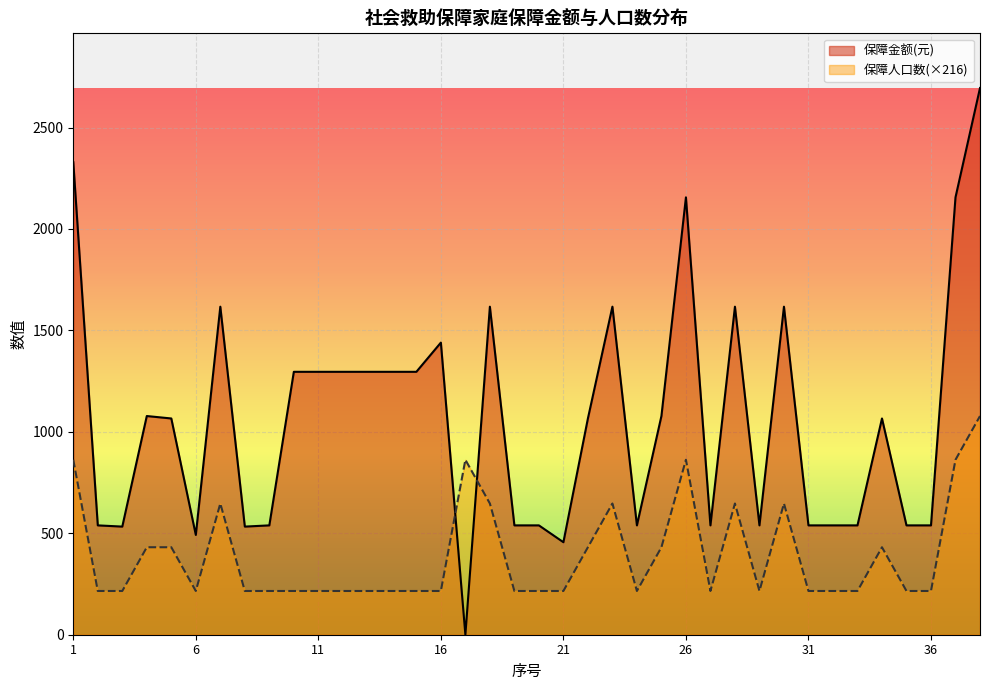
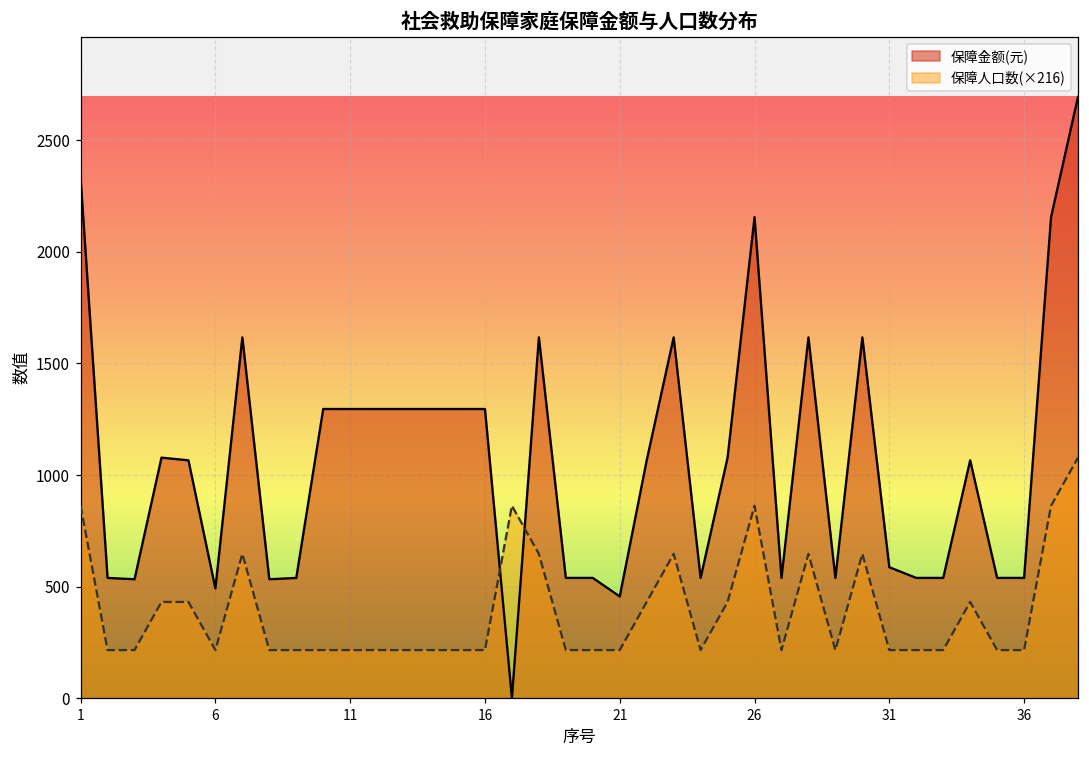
保障金额(元), 16: 1440 -> 1300
保障金额(元), 31: 540 -> 590
